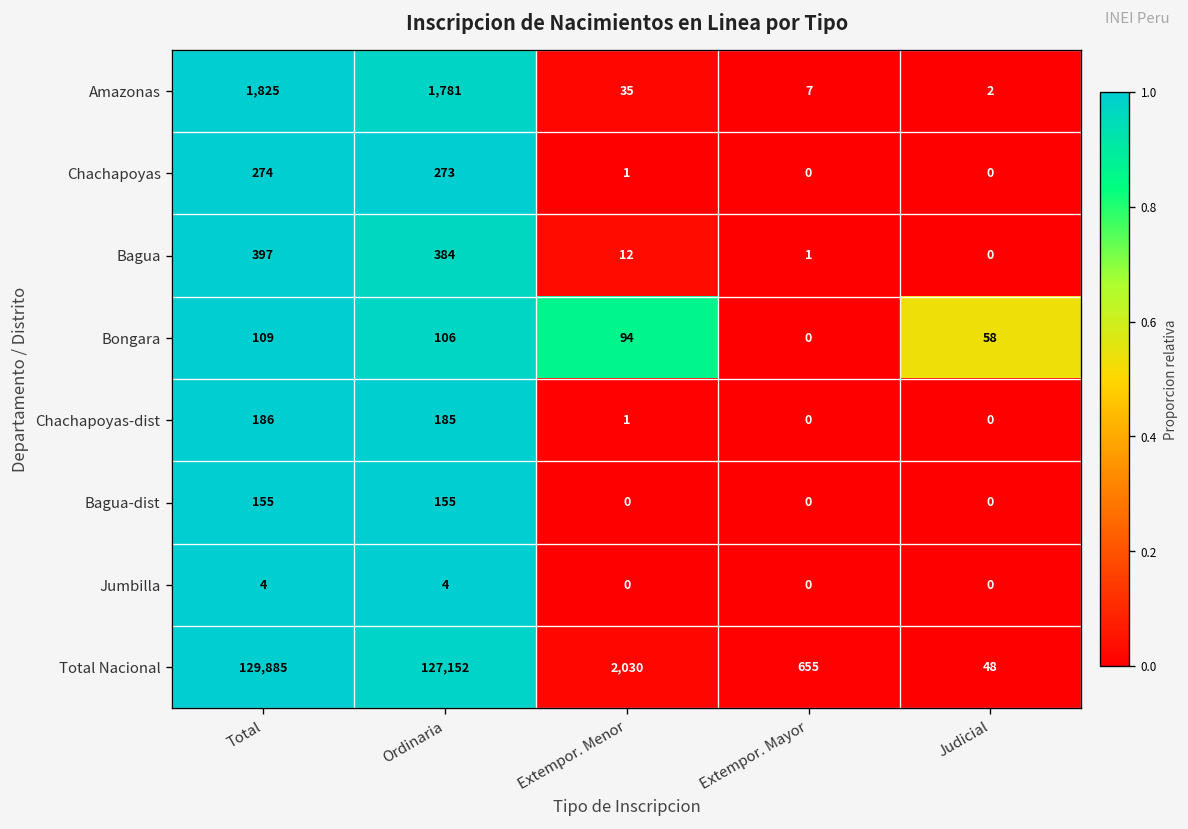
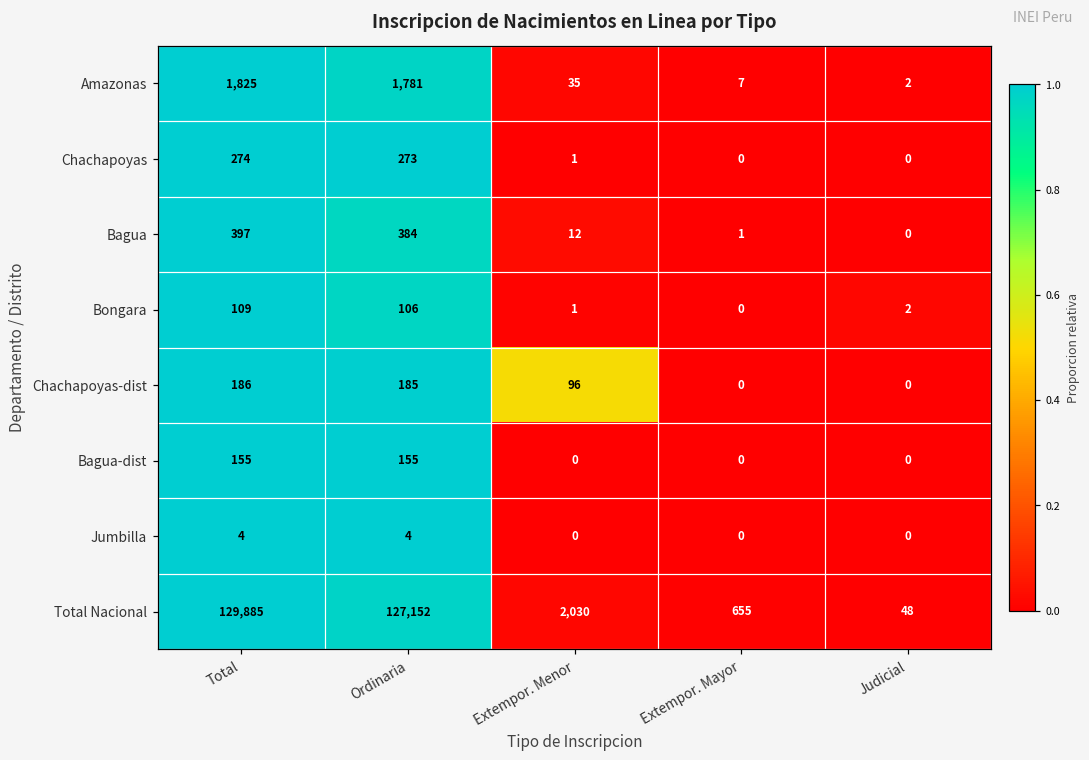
Bongara, Extempor. Menor: 94 -> 1
Bongara, Judicial: 58 -> 2
Chachapoyas-dist, Extempor. Menor: 1 -> 96
